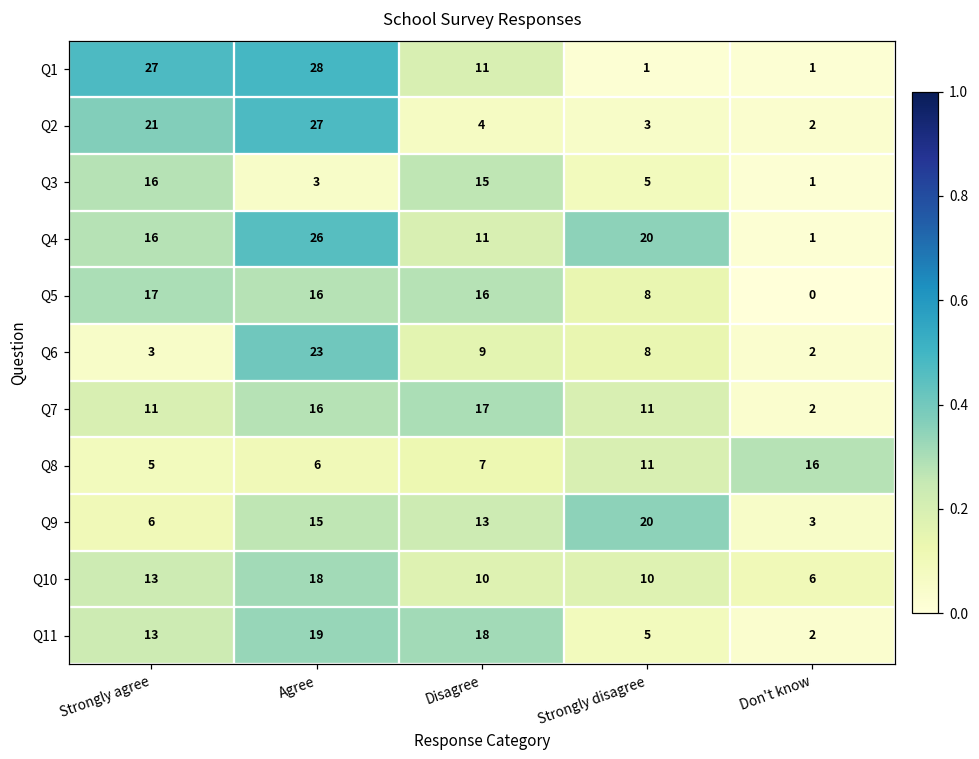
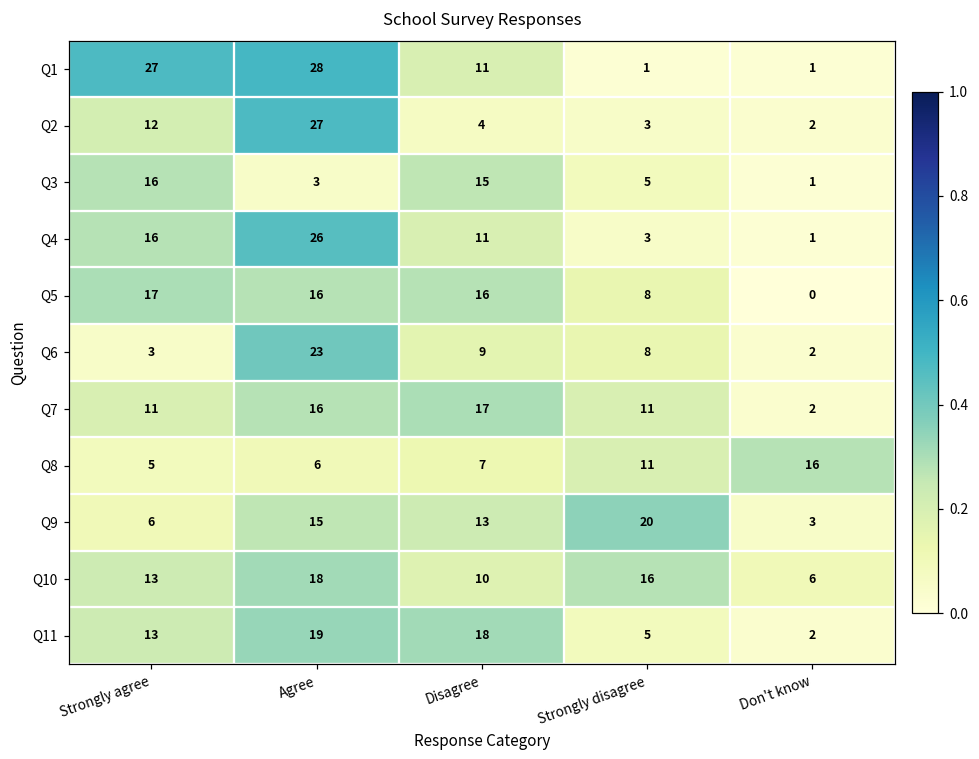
Q2, Strongly agree: 21 -> 12
Q4, Strongly disagree: 20 -> 3
Q10, Strongly disagree: 10 -> 16
